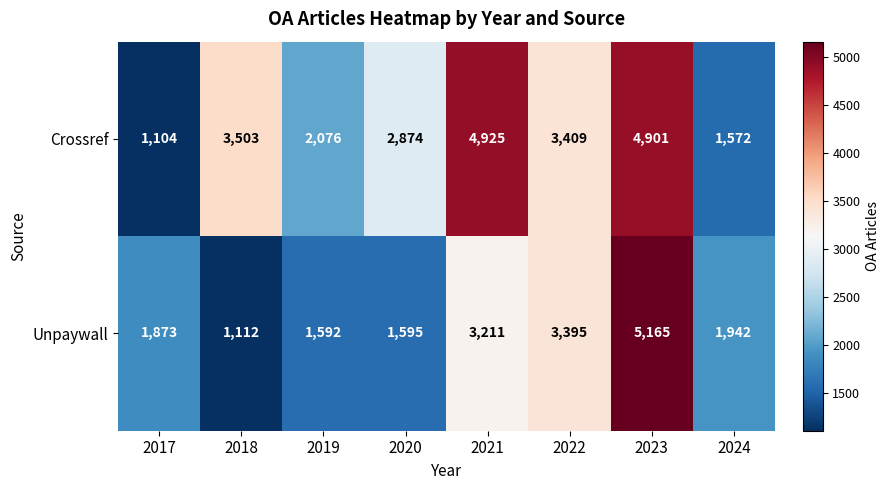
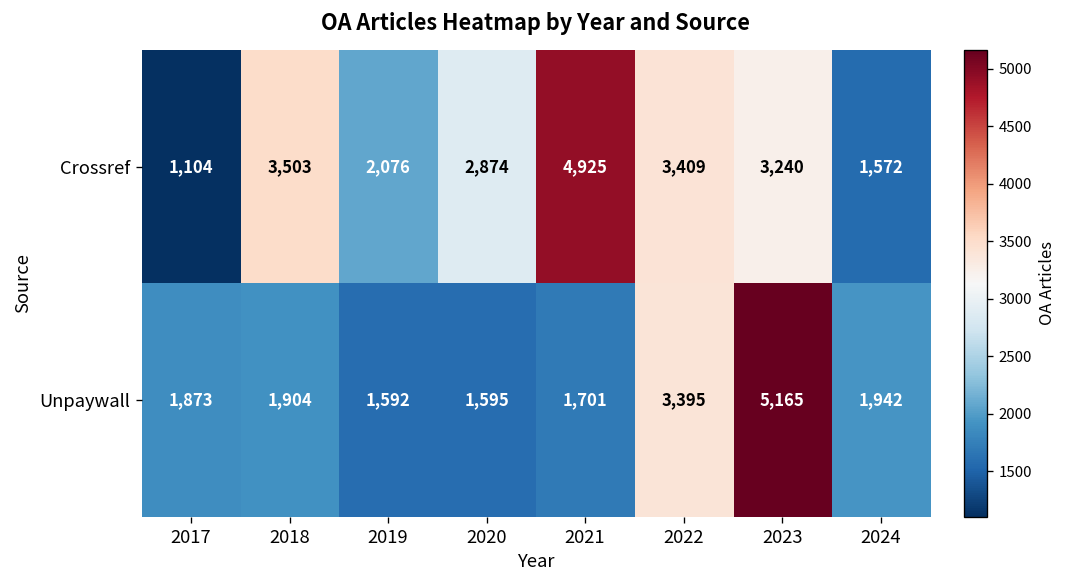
Crossref, 2023: 4,901 -> 3,240
Unpaywall, 2018: 1,112 -> 1,904
Unpaywall, 2021: 3,211 -> 1,701
